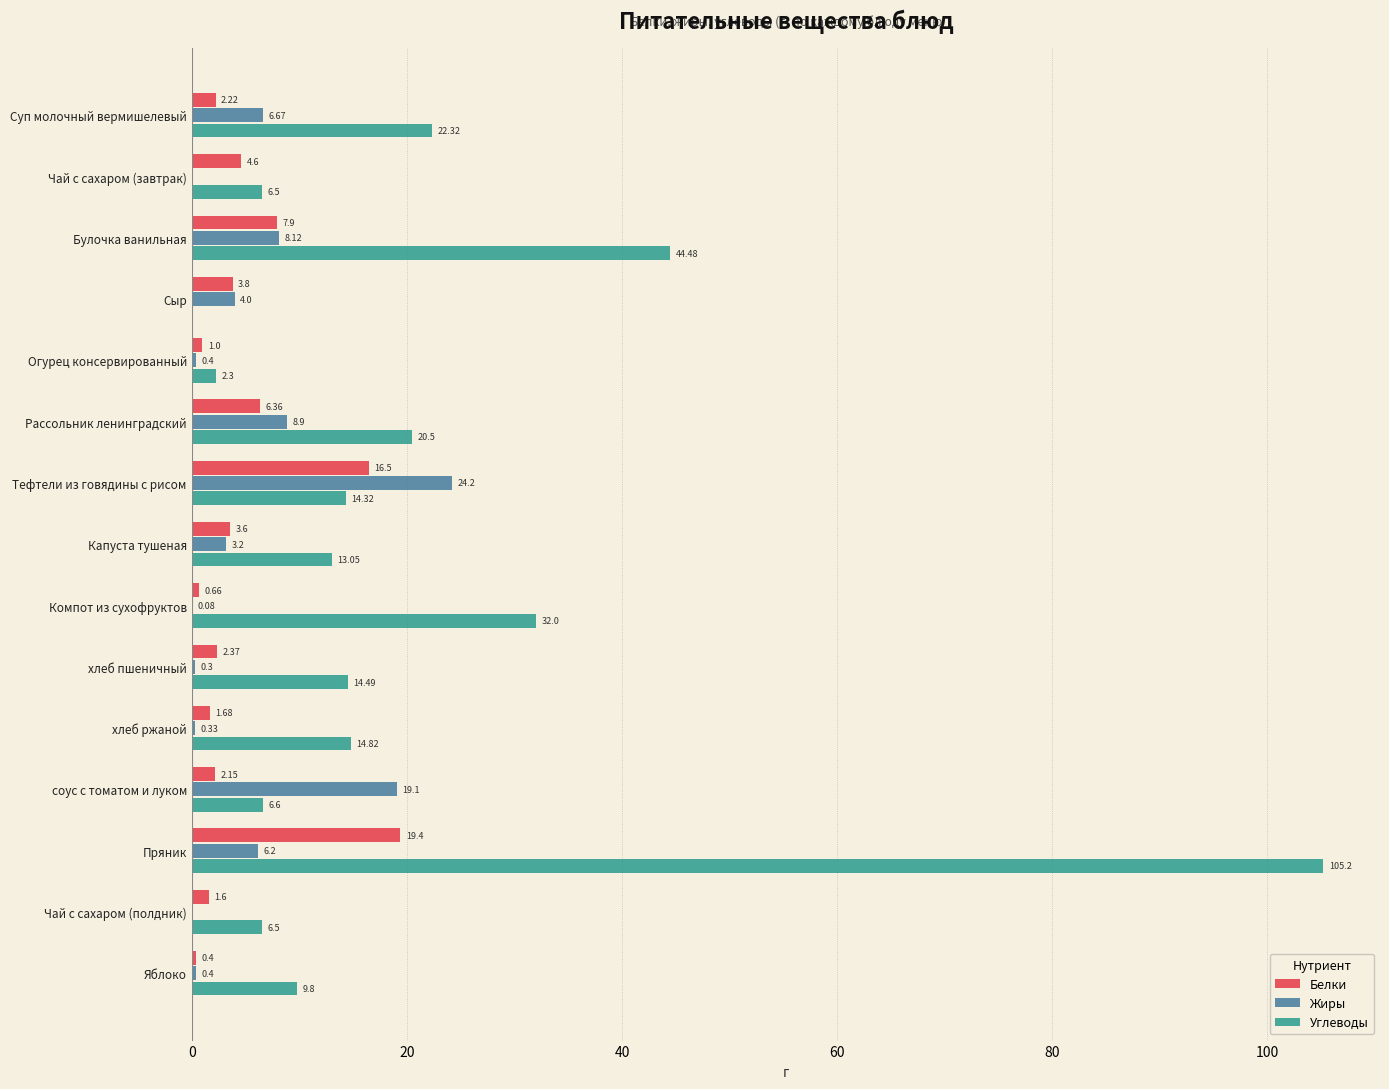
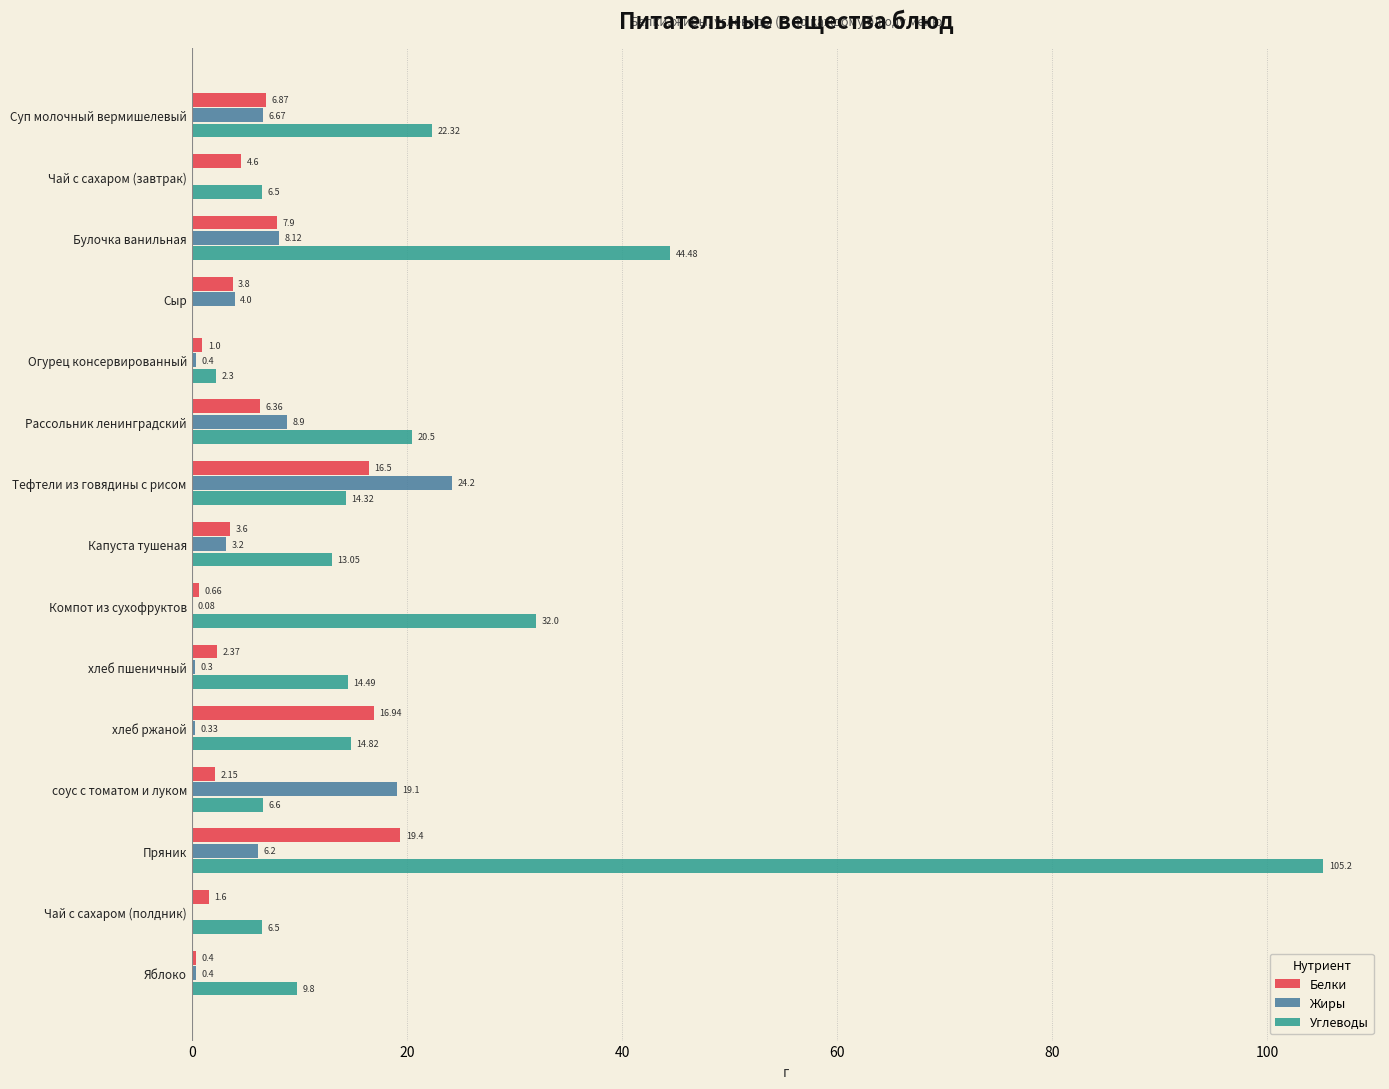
Белки, Суп молочный вермишелевый: 2.22 -> 6.87
Белки, хлеб ржаной: 1.68 -> 16.94
